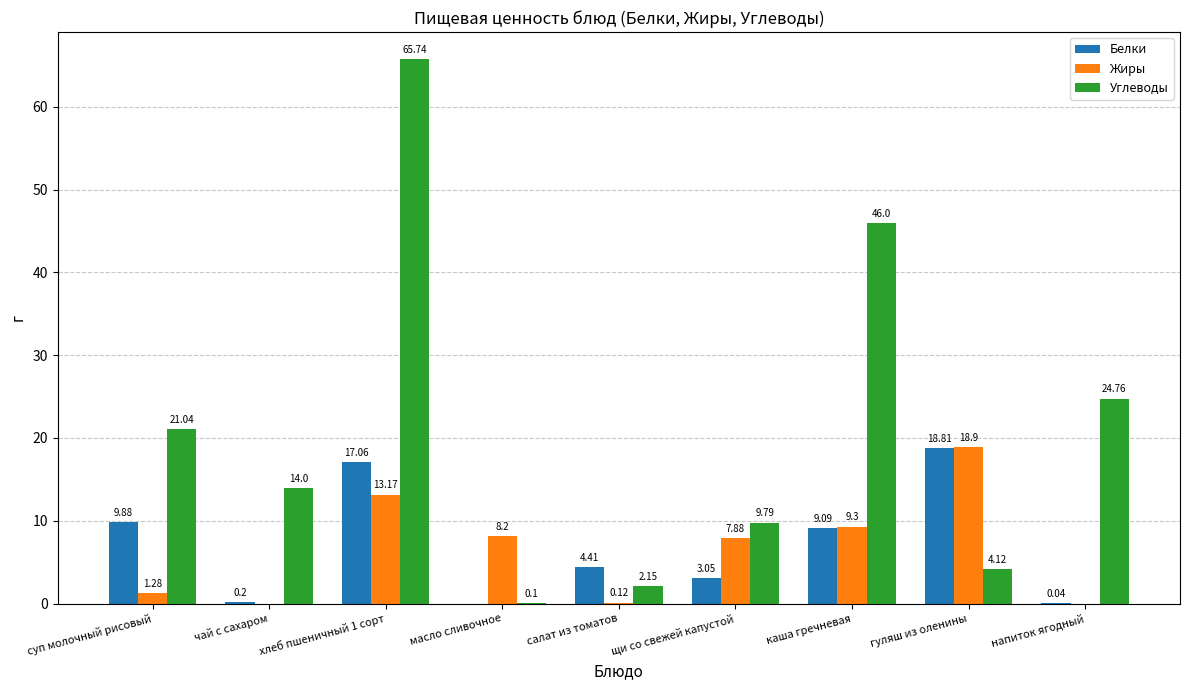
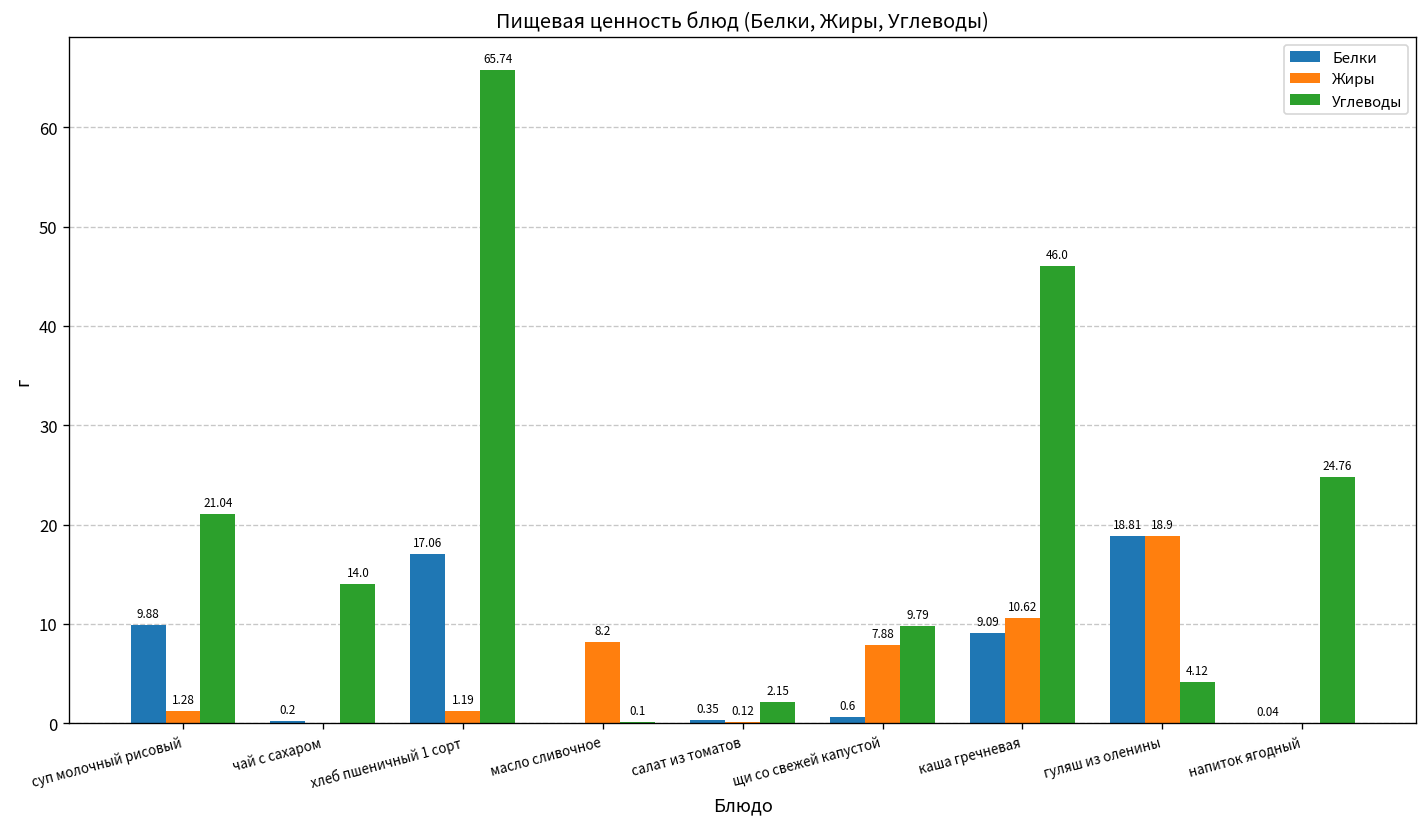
Жиры, хлеб пшеничный 1 сорт: 13.17 -> 1.19
Белки, салат из томатов: 4.41 -> 0.35
Белки, щи со свежей капустой: 3.05 -> 0.6
Жиры, каша гречневая: 9.3 -> 10.62
